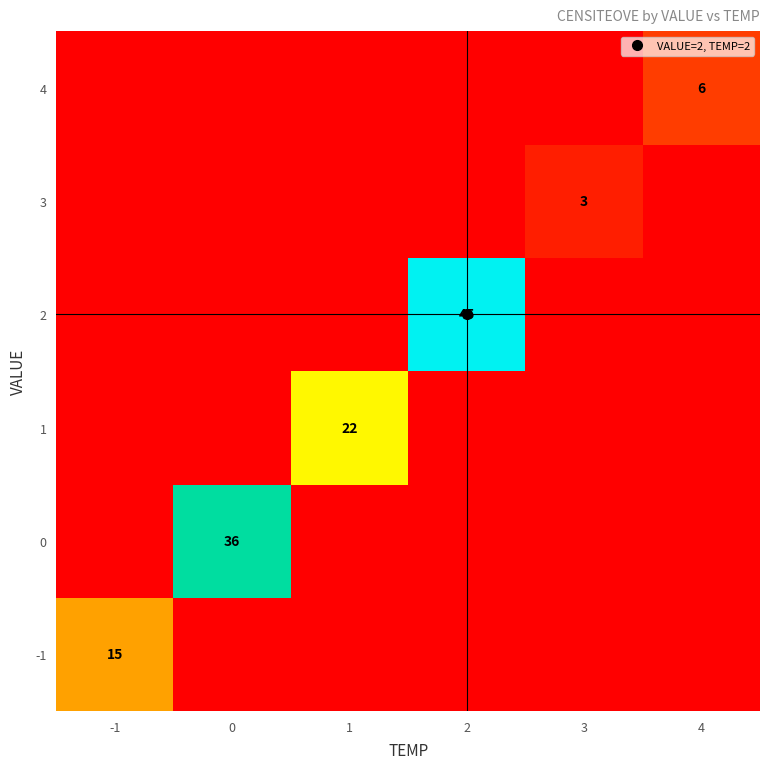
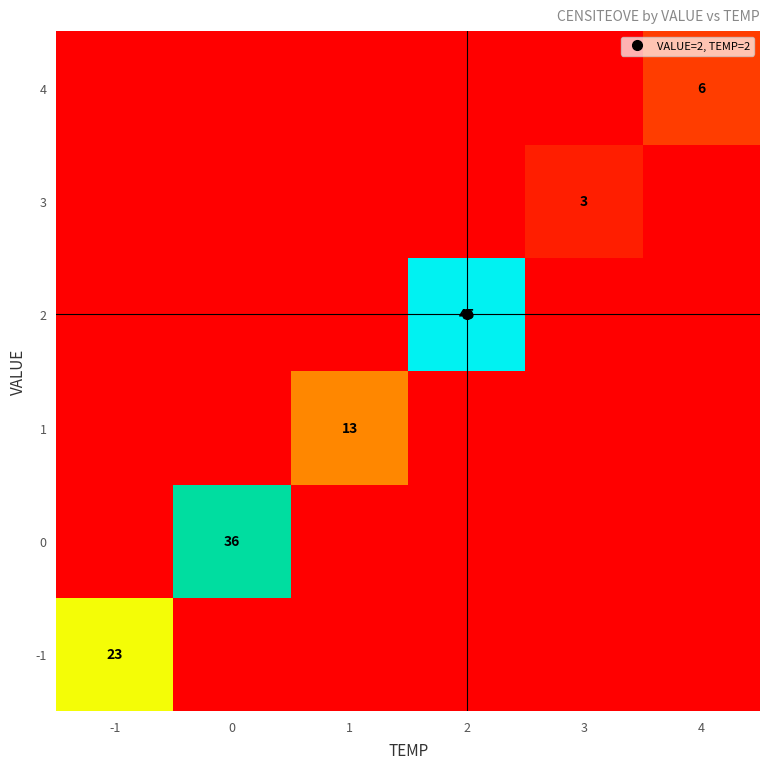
1, 1: 22 -> 13
-1, -1: 15 -> 23
